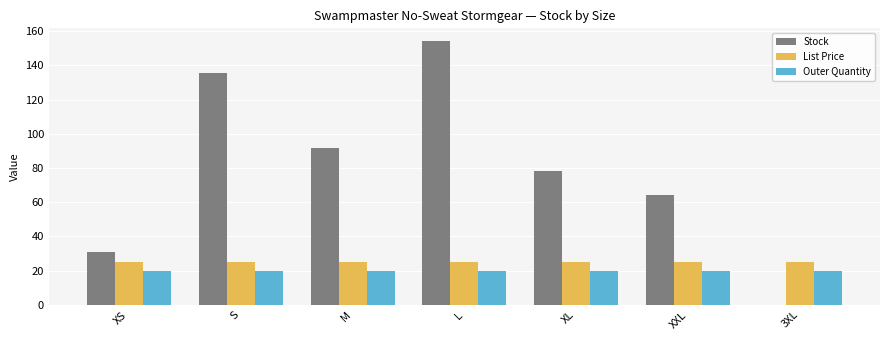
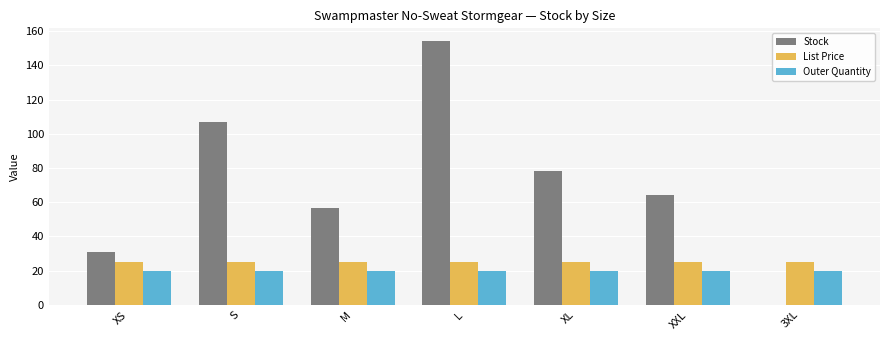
Stock, S: 135 -> 107
Stock, M: 92 -> 57
